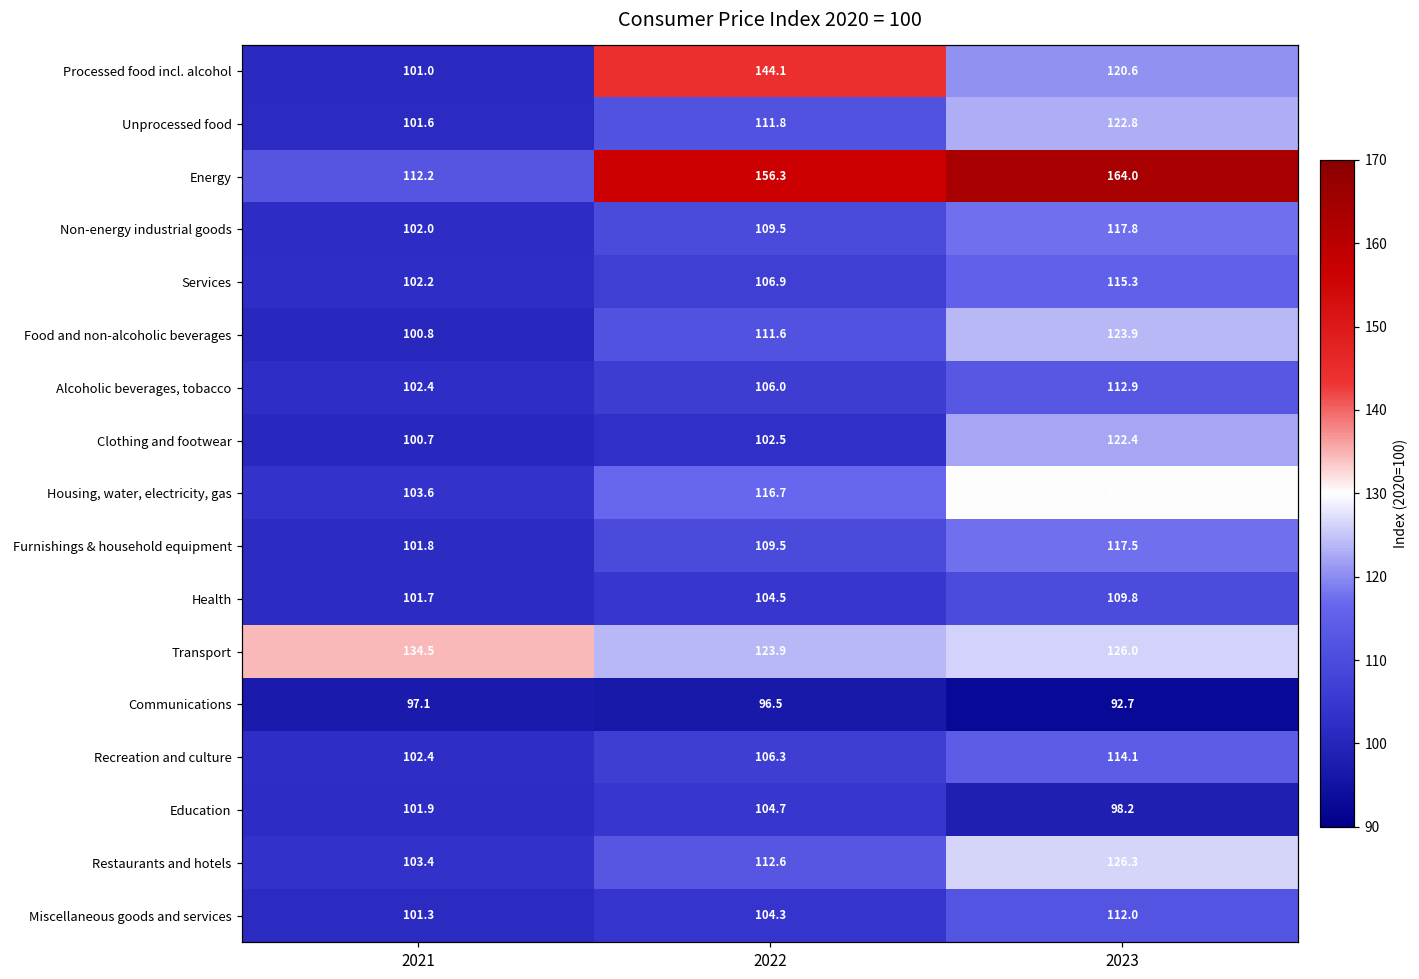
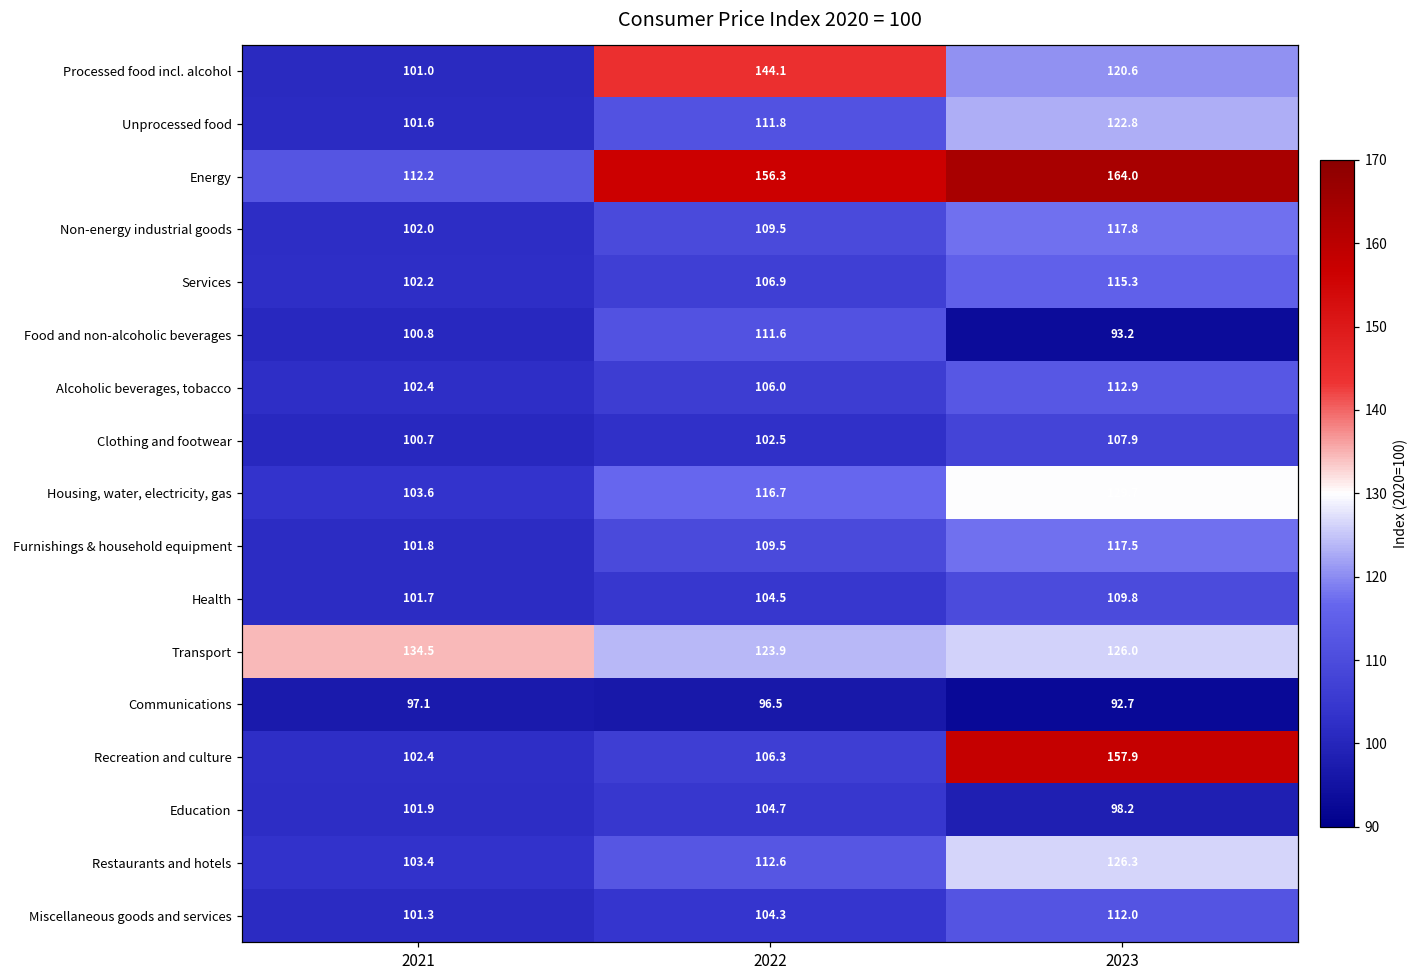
Food and non-alcoholic beverages, 2023: 123.9 -> 93.2
Clothing and footwear, 2023: 122.4 -> 107.9
Recreation and culture, 2023: 114.1 -> 157.9
